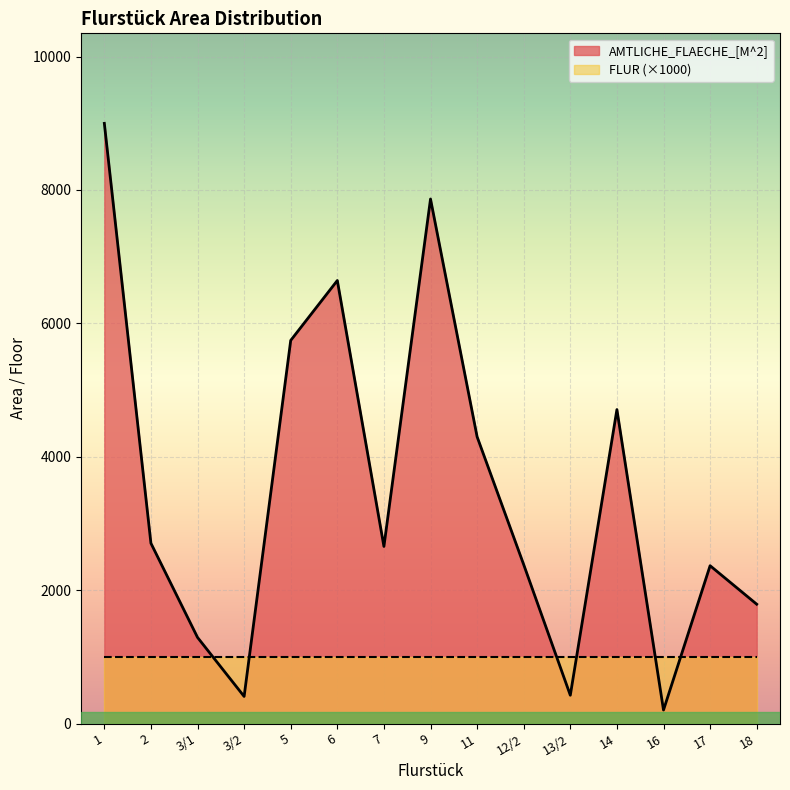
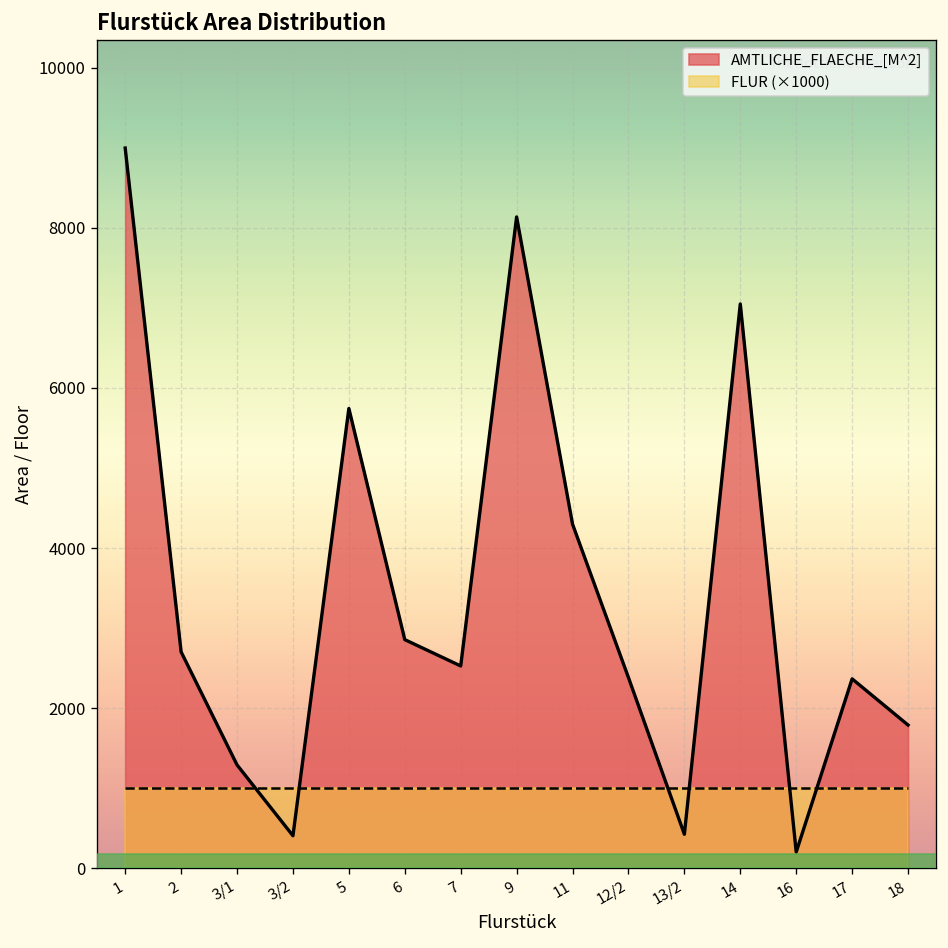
AMTLICHE_FLAECHE_[M^2], 6: 6600 -> 2900
AMTLICHE_FLAECHE_[M^2], 7: 2700 -> 2500
AMTLICHE_FLAECHE_[M^2], 9: 7900 -> 8100
AMTLICHE_FLAECHE_[M^2], 14: 4700 -> 7100
